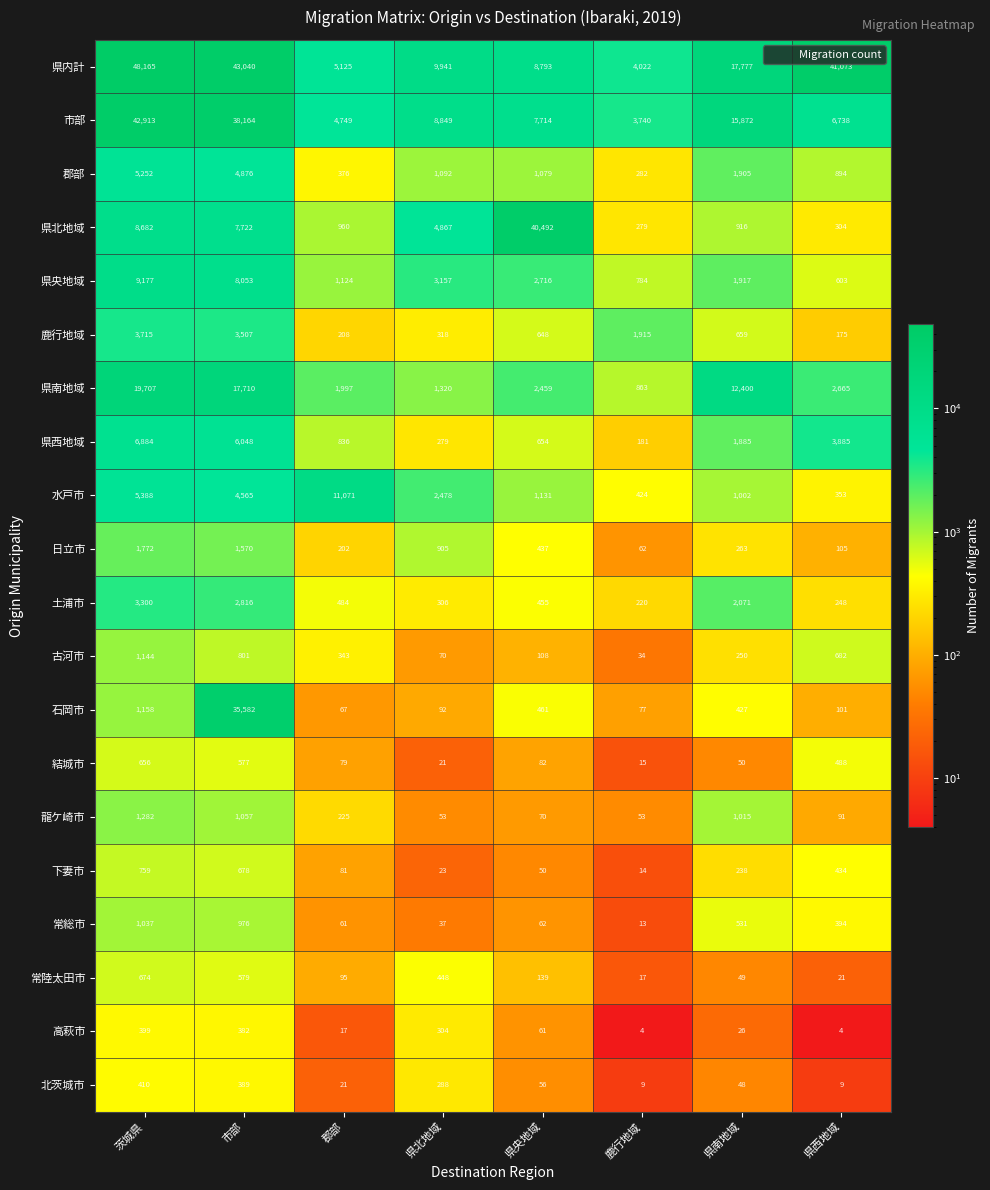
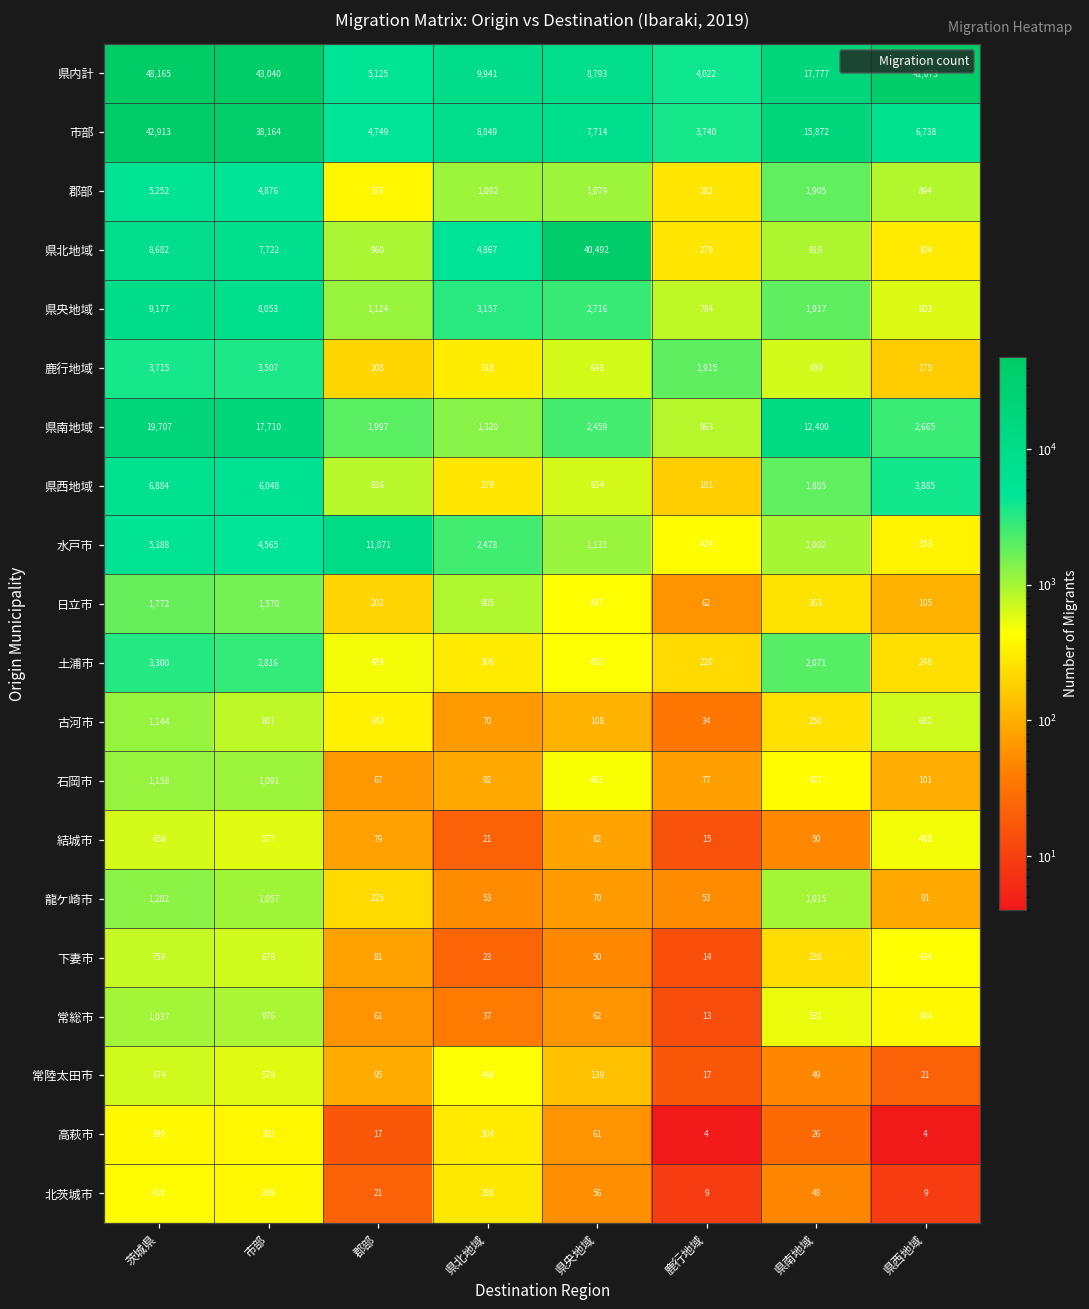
石岡市, 市部: 35,582 -> 1,091
